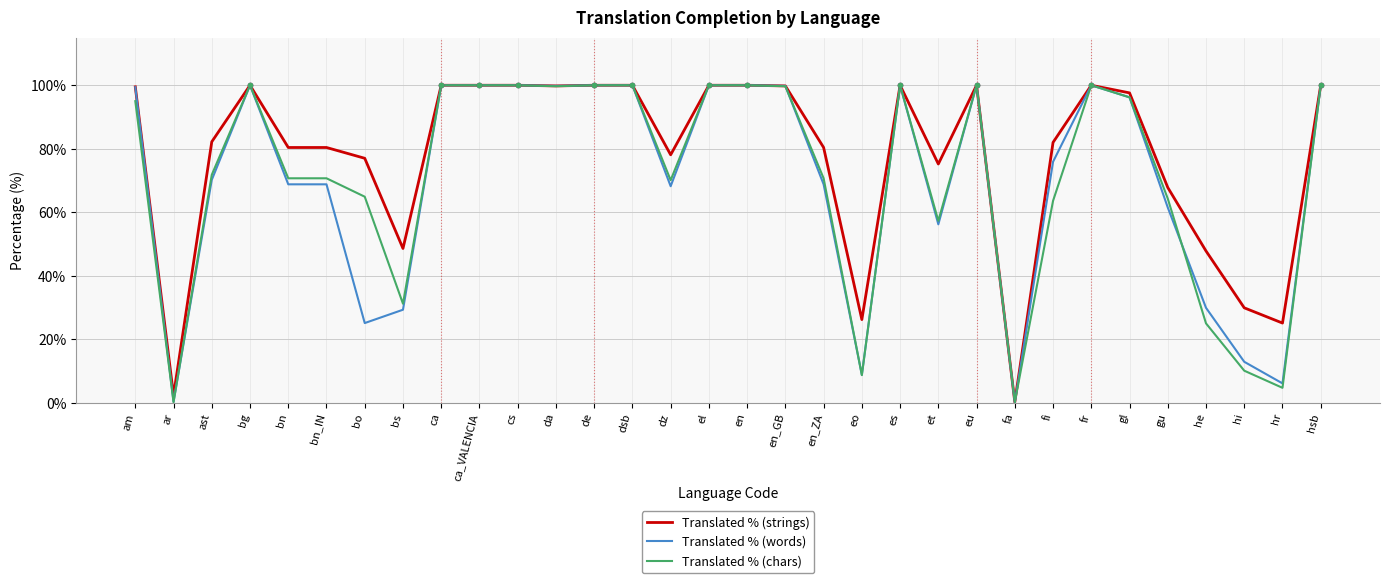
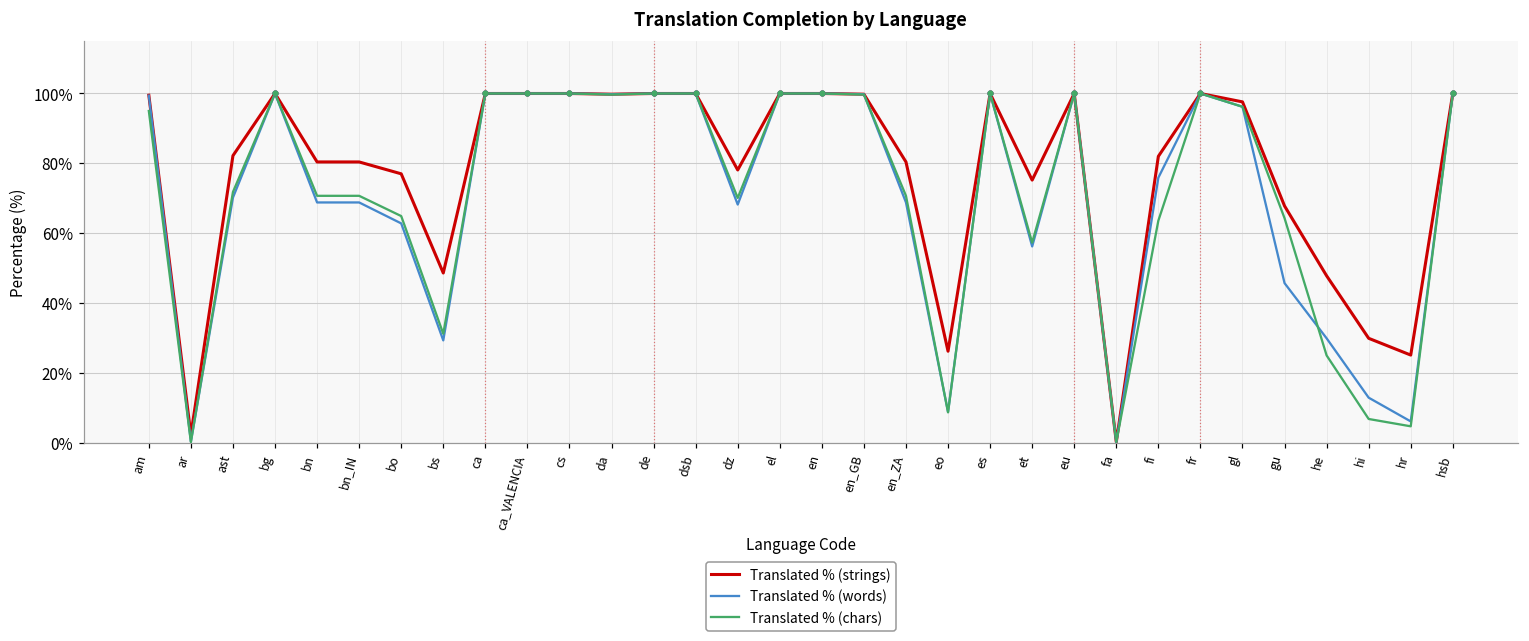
Translated % (words), bo: 25% -> 63%
Translated % (words), gu: 62% -> 46%
Translated % (chars), hi: 10% -> 7%
